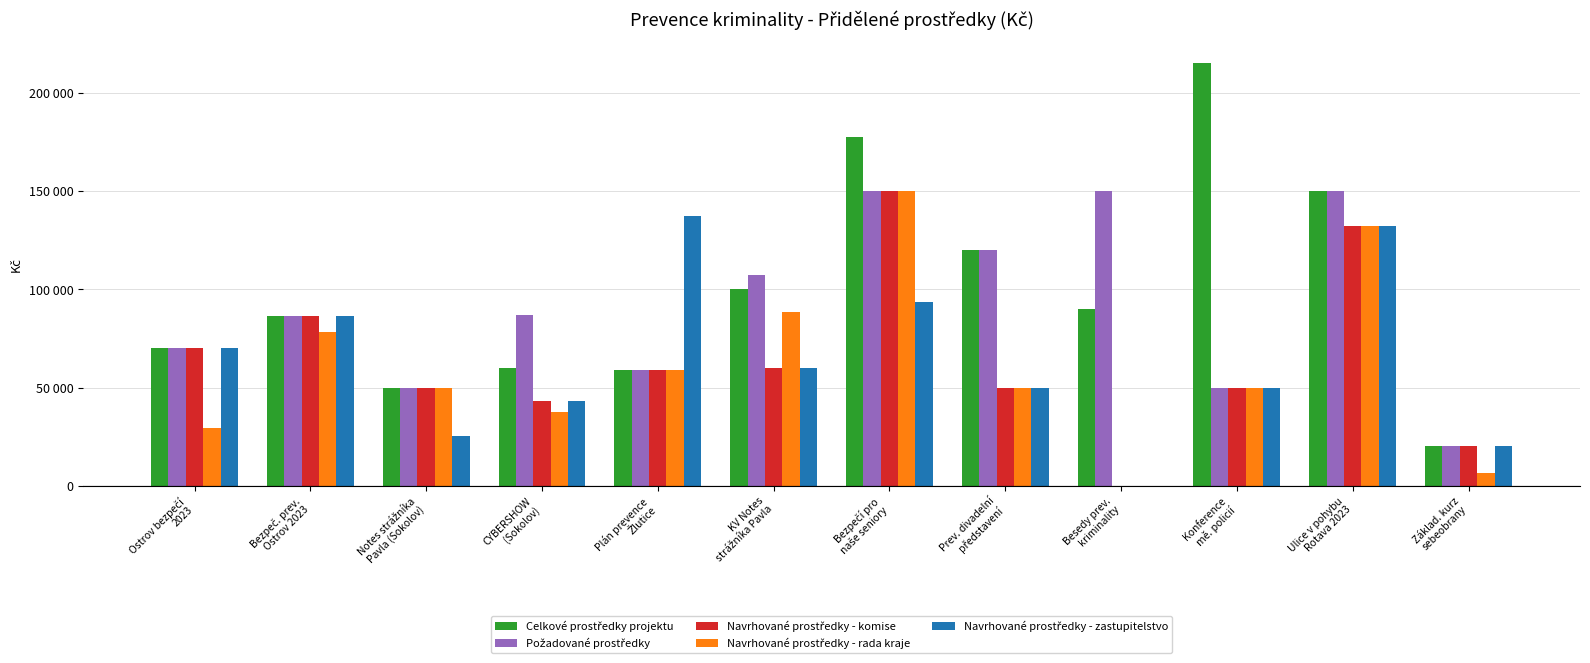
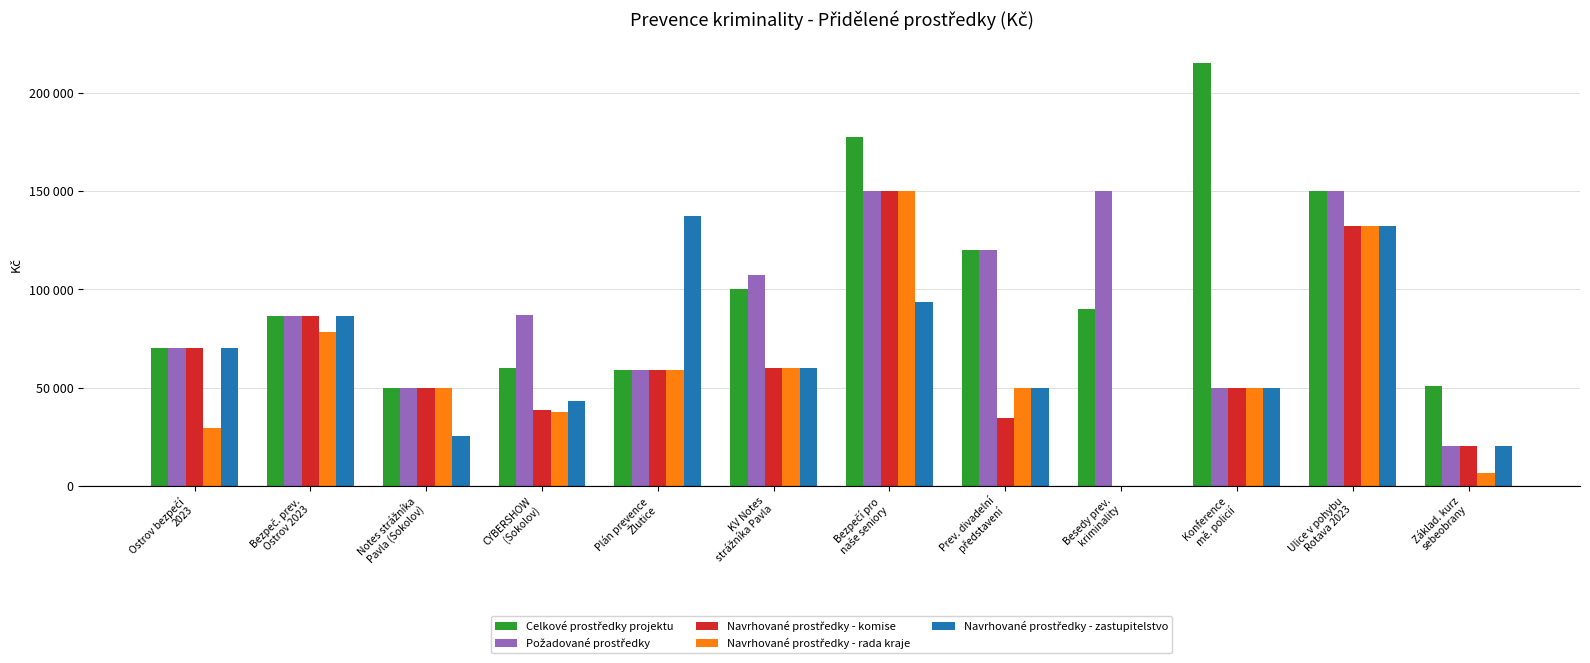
Navrhované prostředky - komise, CYBERSHOW (Sokolov): 43000 -> 38000
Navrhované prostředky - rada kraje, KV Notes strážníka Pavla: 88000 -> 60000
Navrhované prostředky - komise, Prev. divadelní představení: 50000 -> 34000
Celkové prostředky projektu, Základ. kurz sebeobrany: 21000 -> 51000
